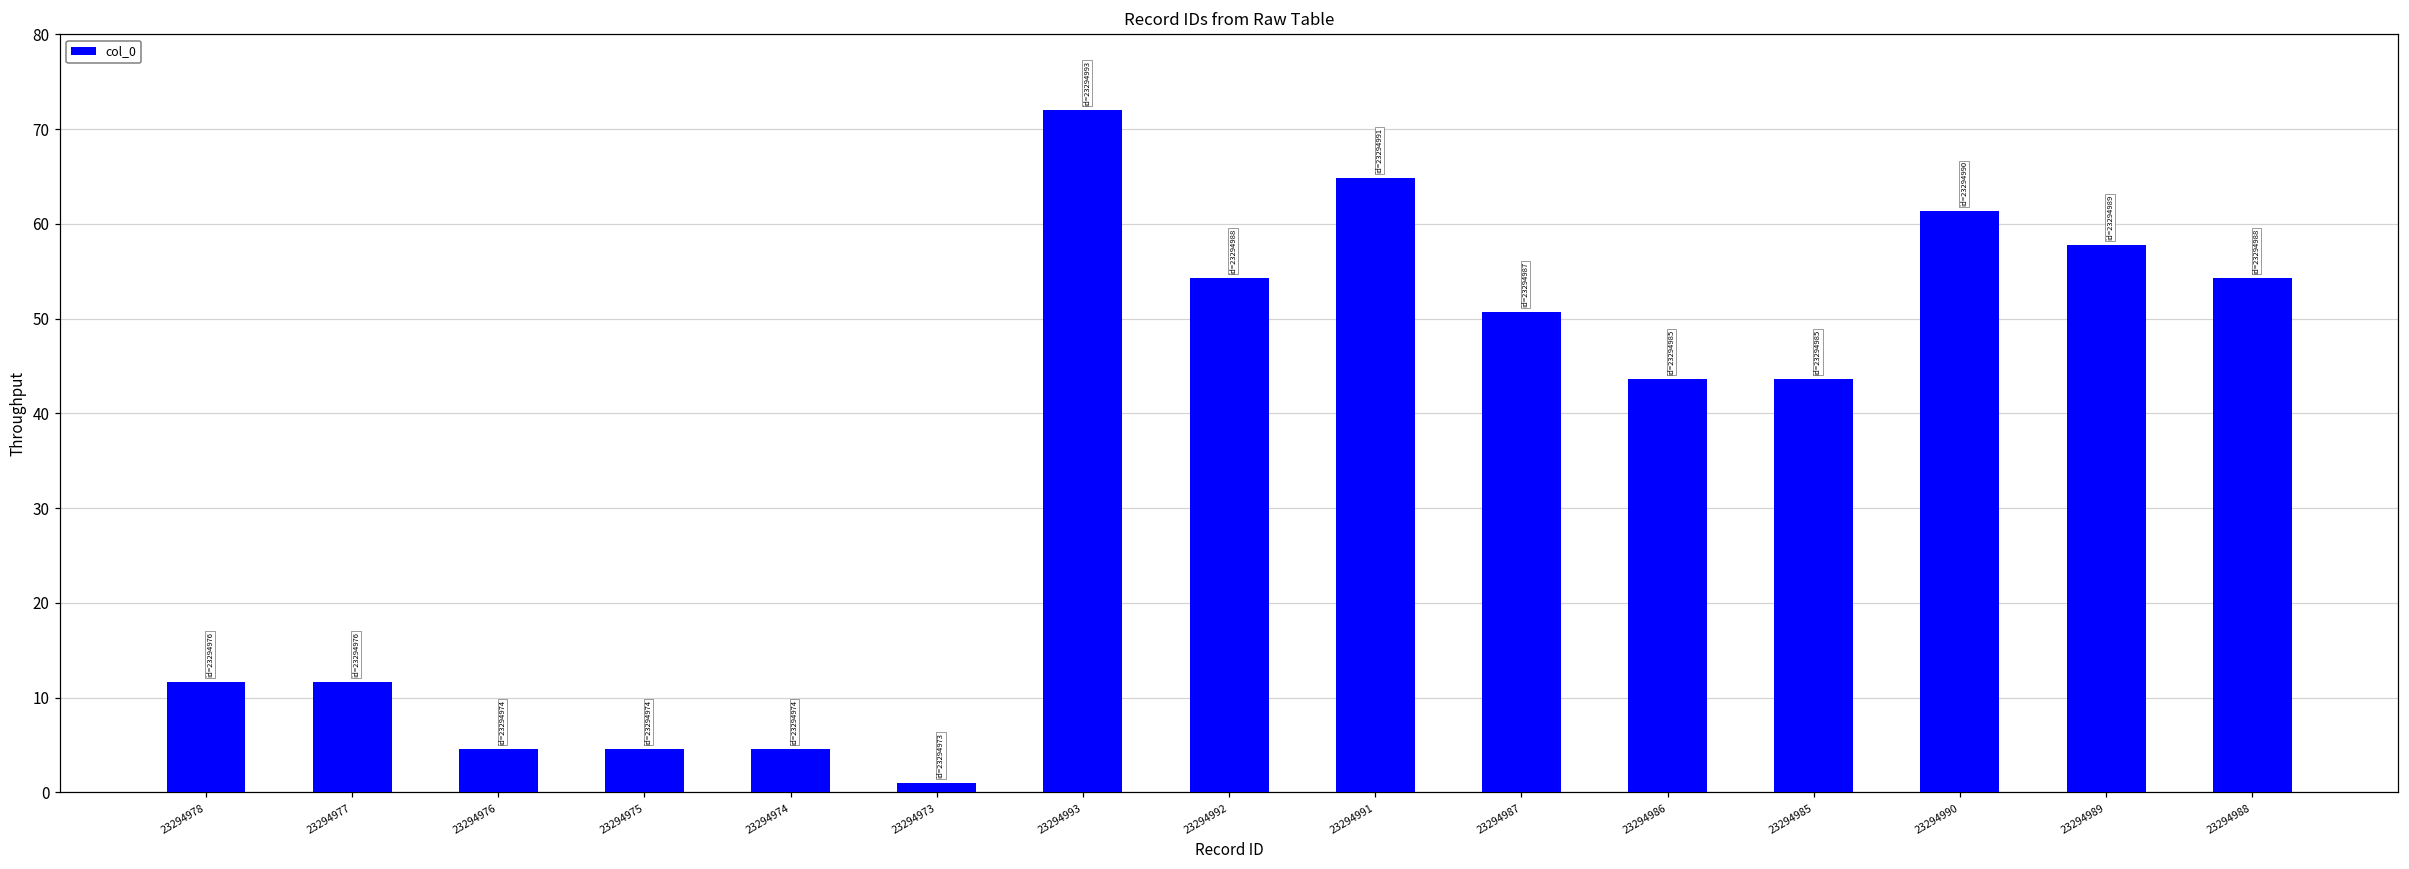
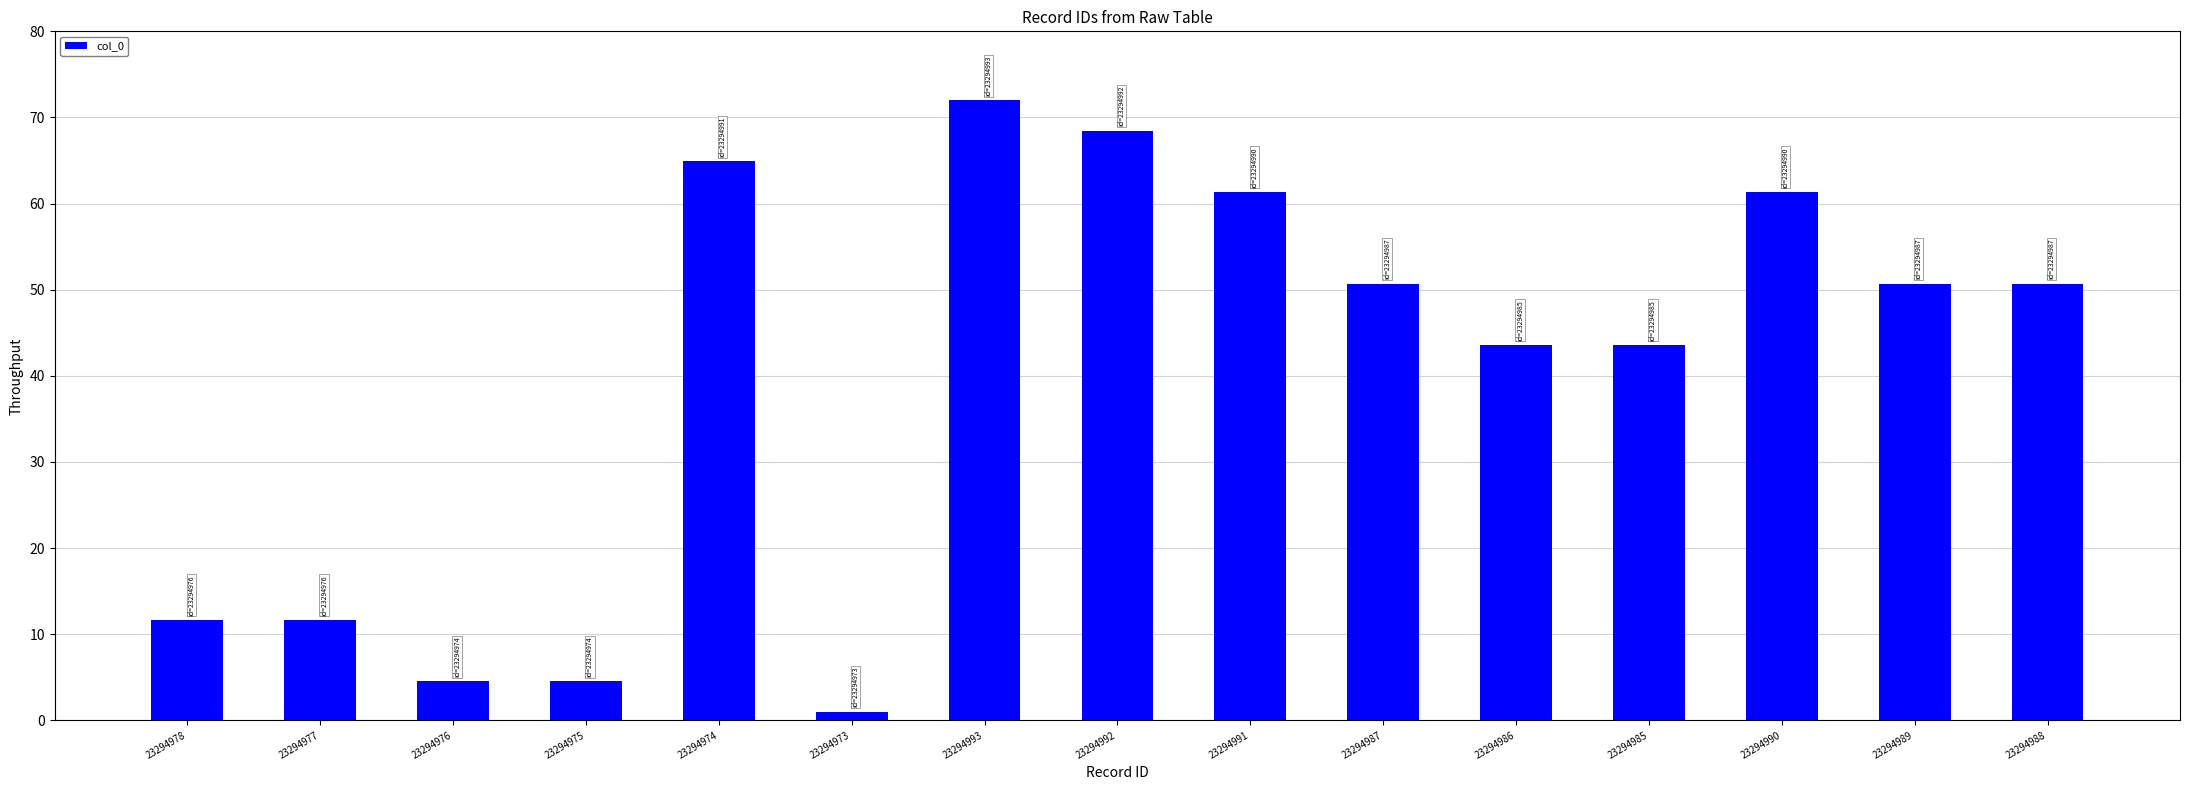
23294974: 23294974 -> 23294991
23294992: 23294988 -> 23294992
23294991: 23294991 -> 23294990
23294989: 23294989 -> 23294987
23294988: 23294988 -> 23294987
